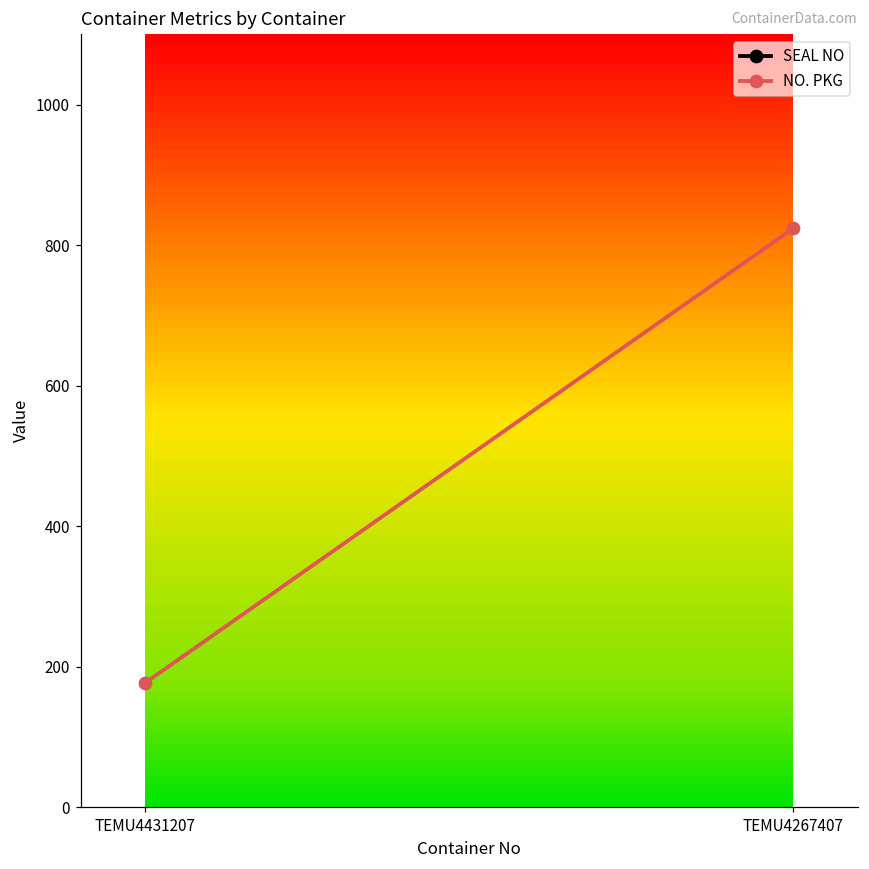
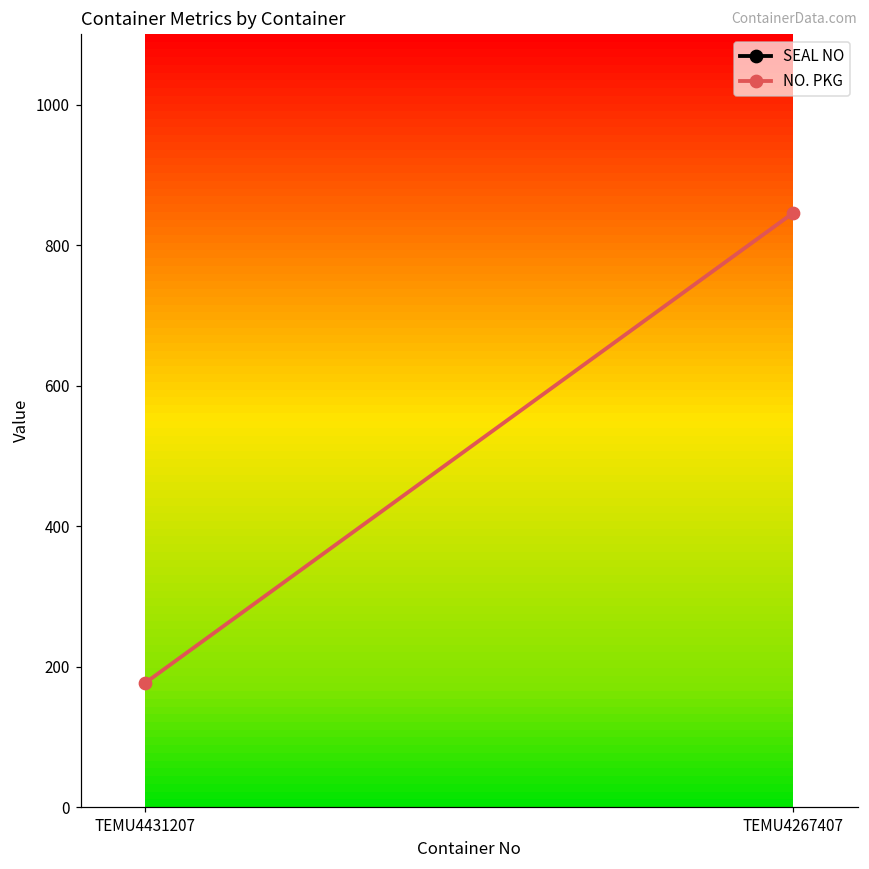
NO. PKG, TEMU4267407: 820 -> 850
